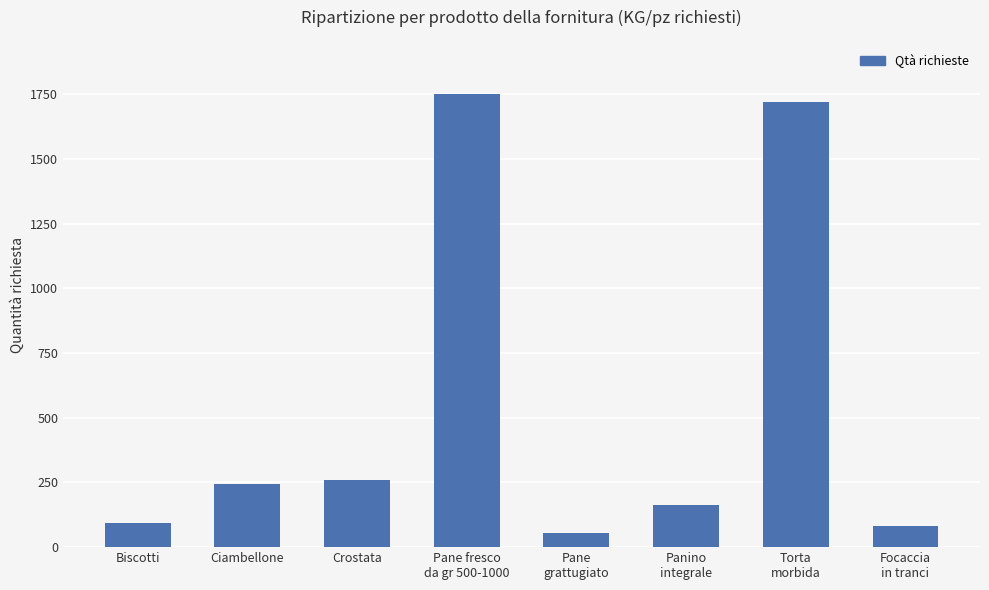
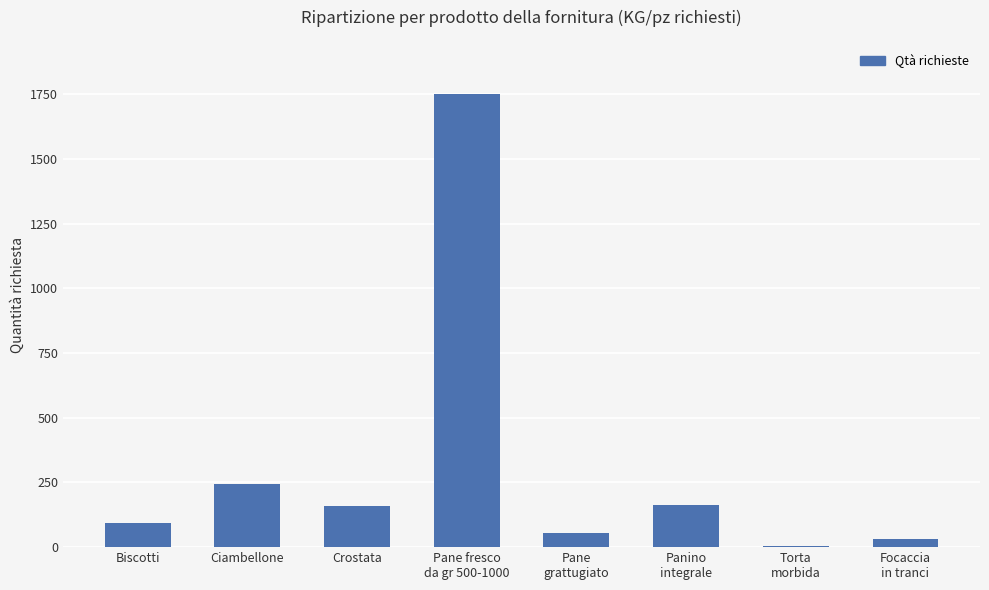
Crostata: 260 -> 160
Torta morbida: 1720 -> 10
Focaccia in tranci: 80 -> 30
